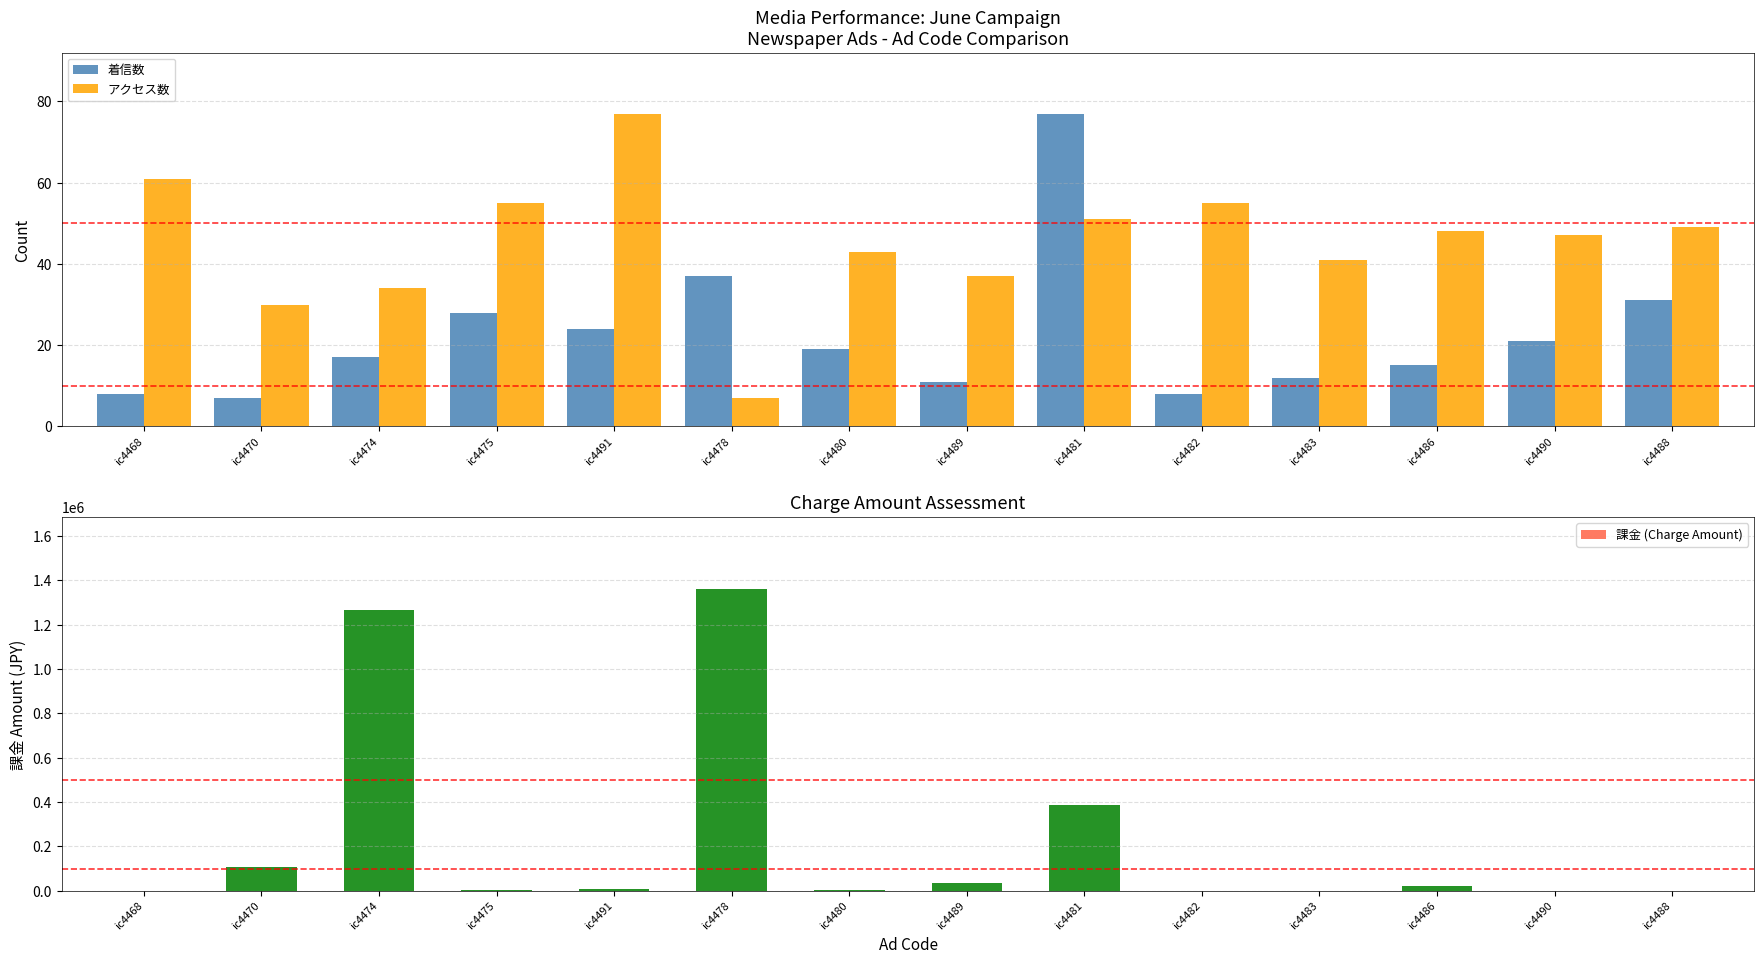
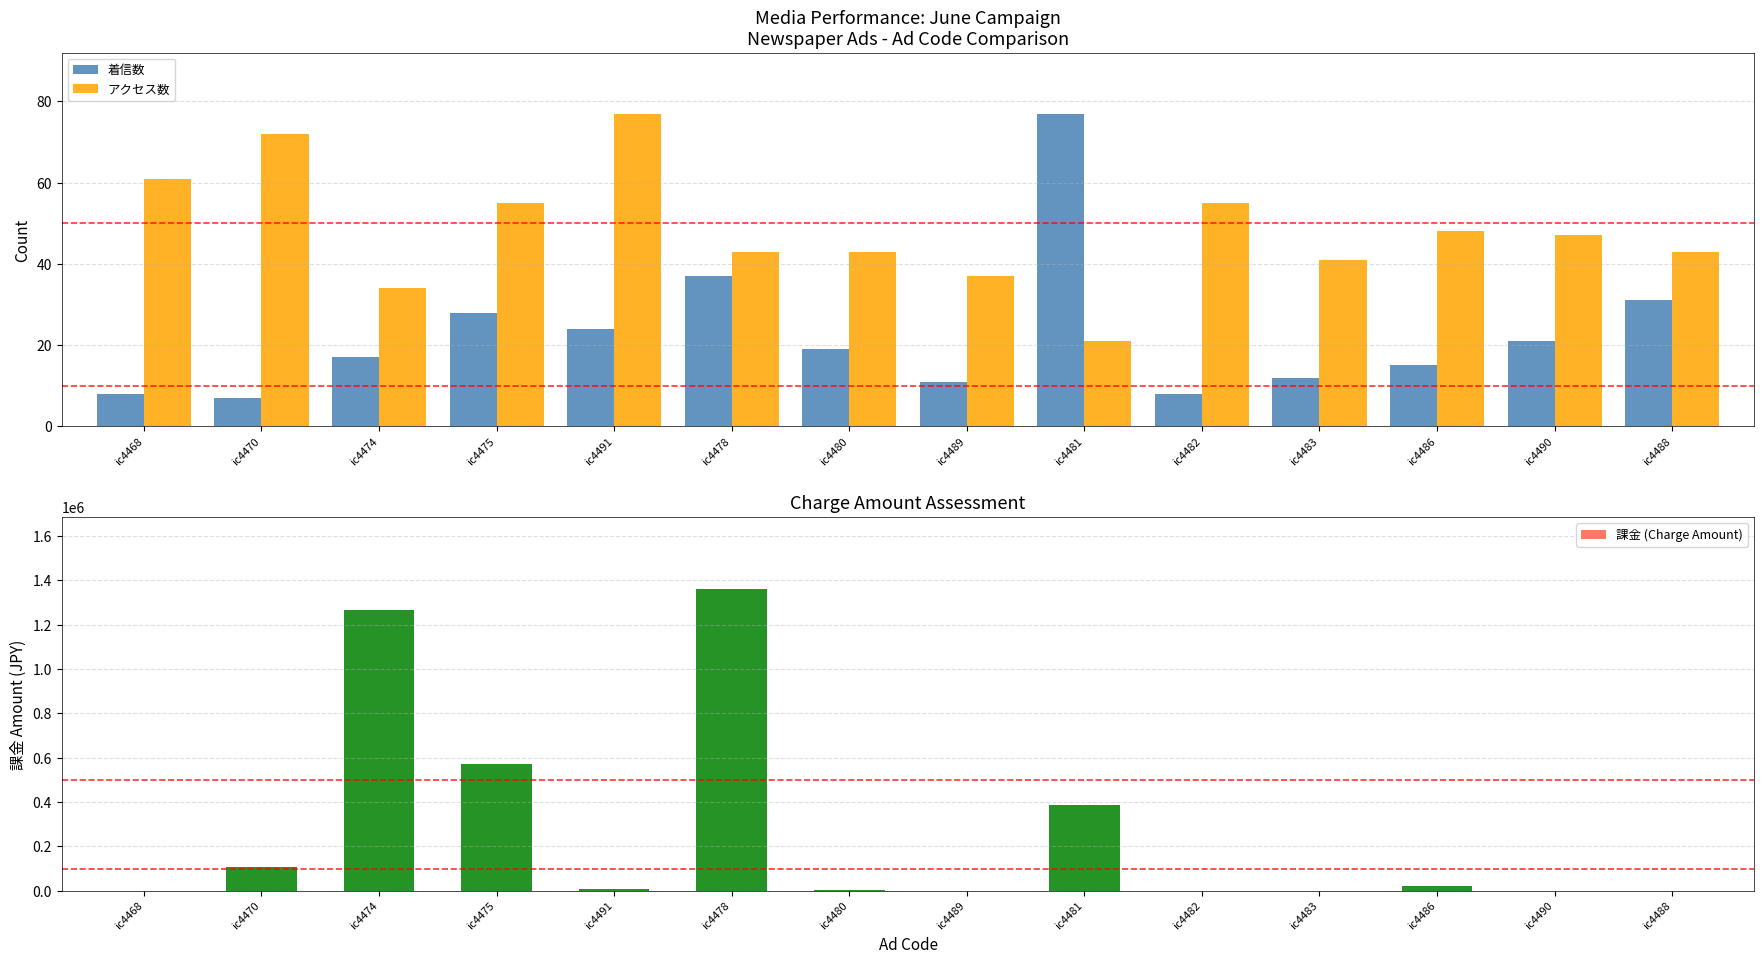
Media Performance: June Campaign Newspaper Ads - Ad Code Comparison, アクセス数, ic4470: 30 -> 72
Media Performance: June Campaign Newspaper Ads - Ad Code Comparison, アクセス数, ic4478: 7 -> 43
Media Performance: June Campaign Newspaper Ads - Ad Code Comparison, アクセス数, ic4481: 51 -> 21
Media Performance: June Campaign Newspaper Ads - Ad Code Comparison, アクセス数, ic4488: 49 -> 43
Charge Amount Assessment, ic4475: 0 -> 570000
Charge Amount Assessment, ic4489: 40000 -> 0
